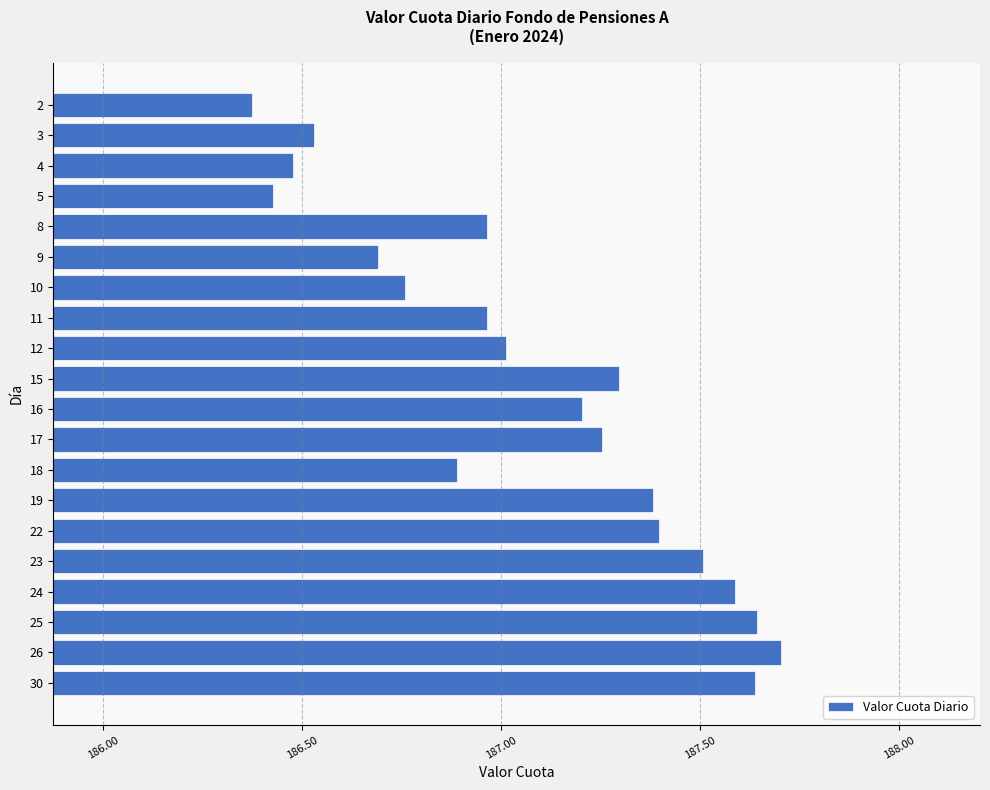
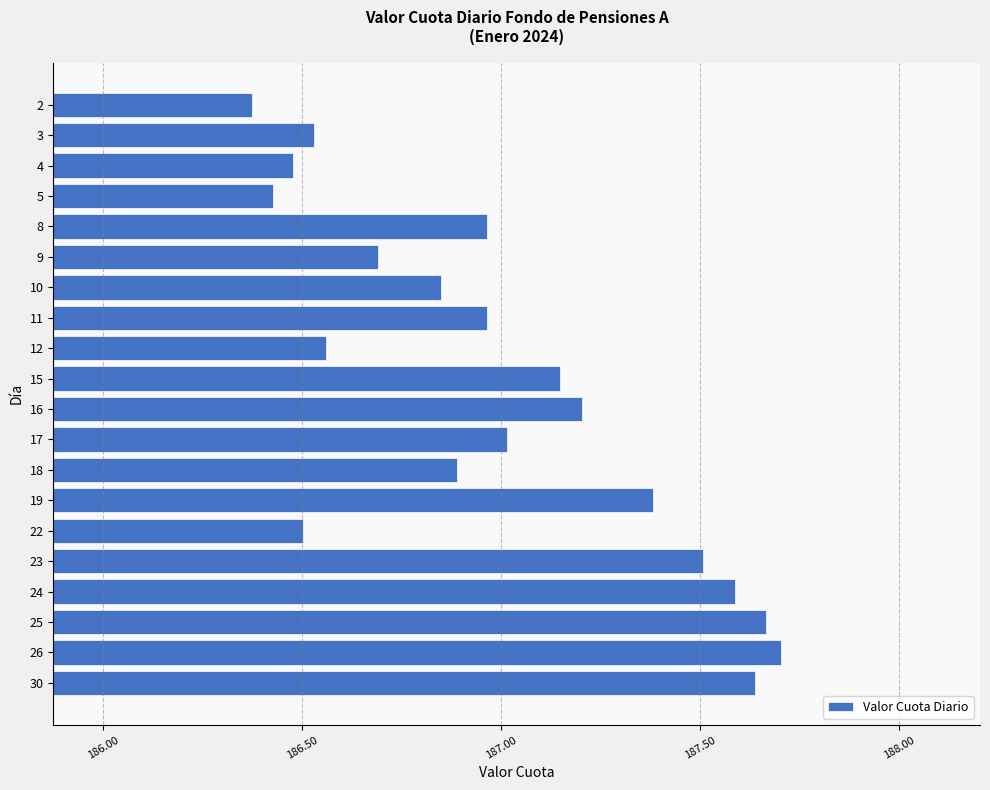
10: 186.76 -> 186.85
12: 187.01 -> 186.56
15: 187.30 -> 187.15
17: 187.25 -> 187.01
22: 187.40 -> 186.50
25: 187.64 -> 187.67
